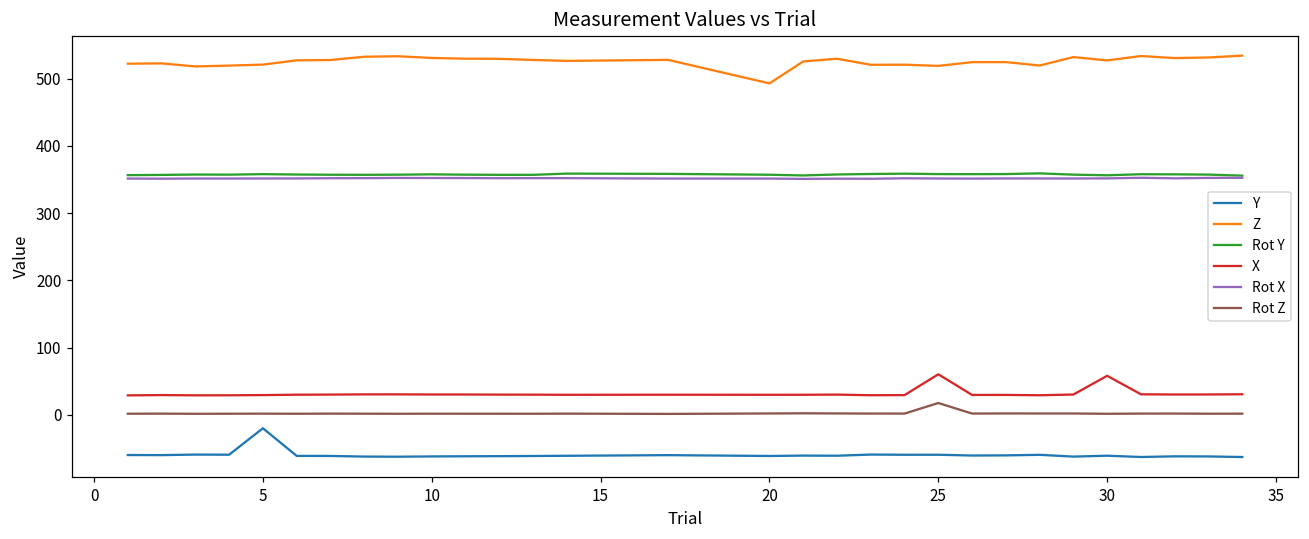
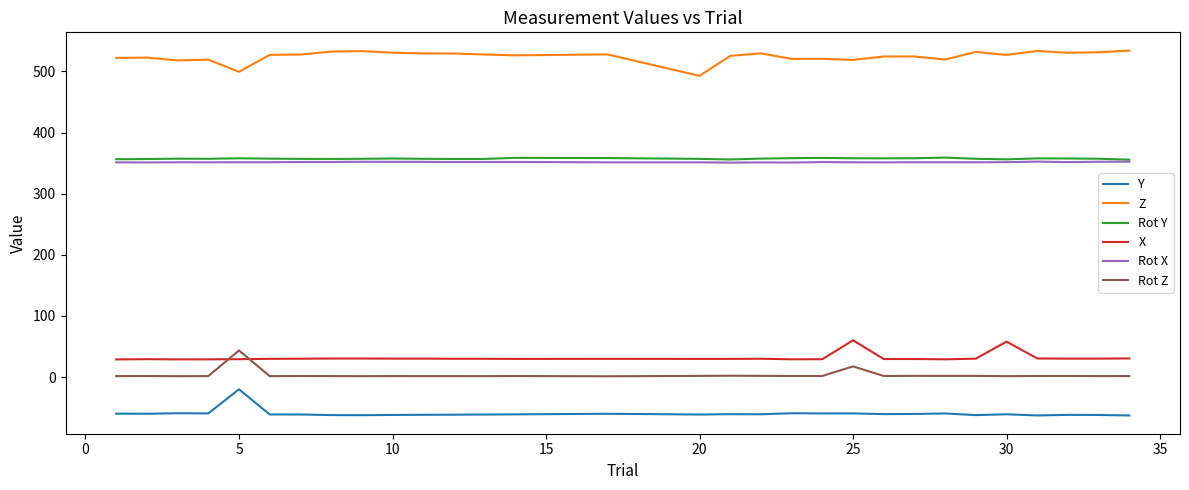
Z, 5: 520 -> 500
Rot Z, 5: 0 -> 40
